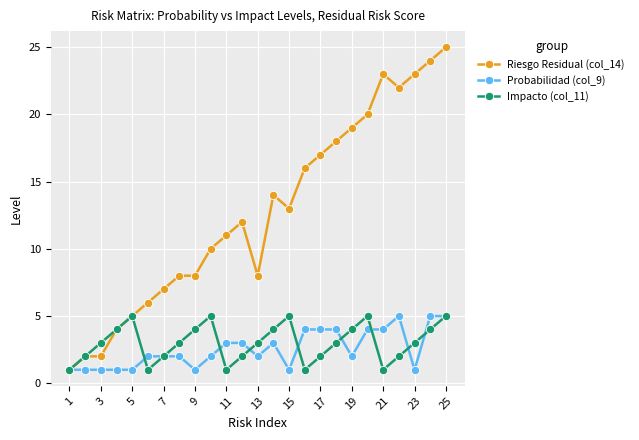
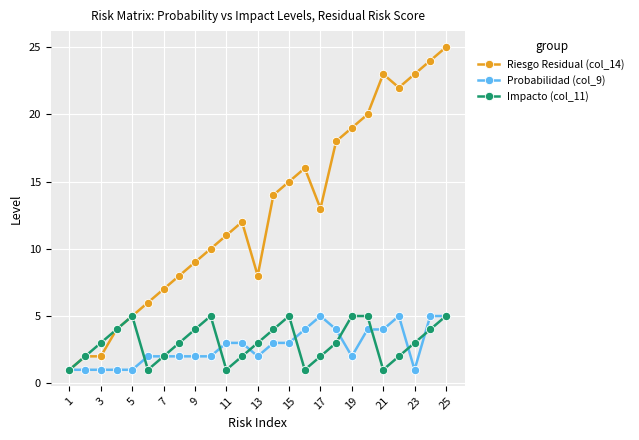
Riesgo Residual (col_14), 9: 8 -> 9
Probabilidad (col_9), 9: 1 -> 2
Riesgo Residual (col_14), 15: 13 -> 15
Probabilidad (col_9), 15: 1 -> 3
Riesgo Residual (col_14), 17: 17 -> 13
Probabilidad (col_9), 17: 4 -> 5
Impacto (col_11), 19: 4 -> 5
